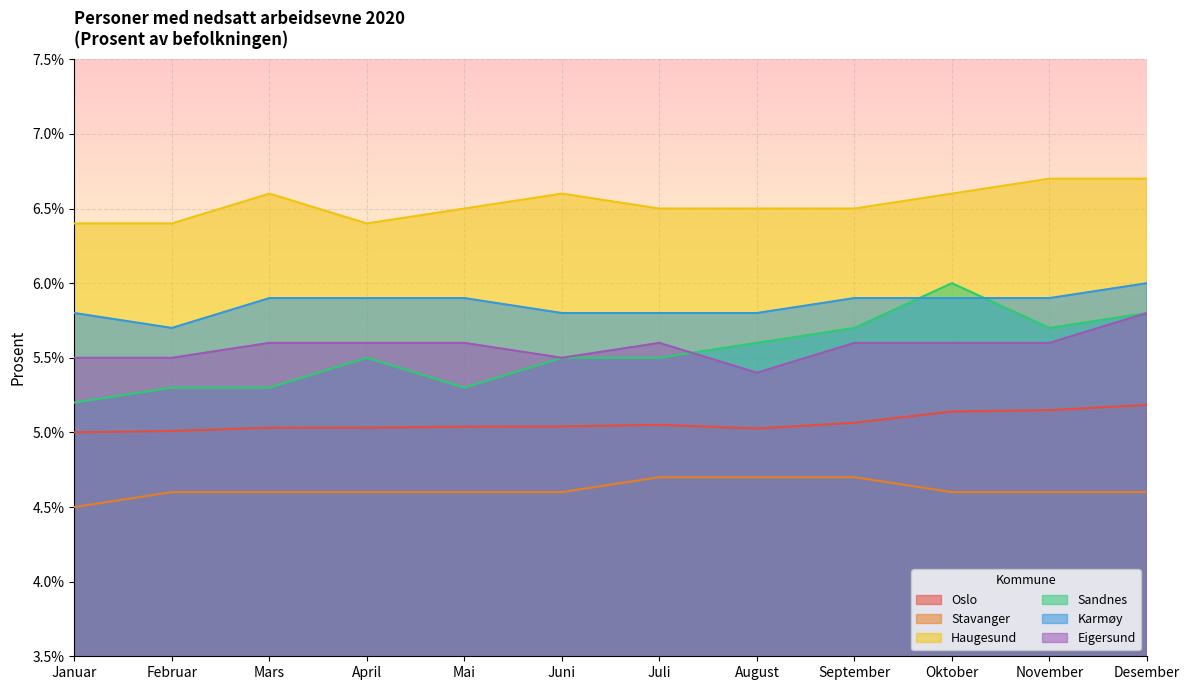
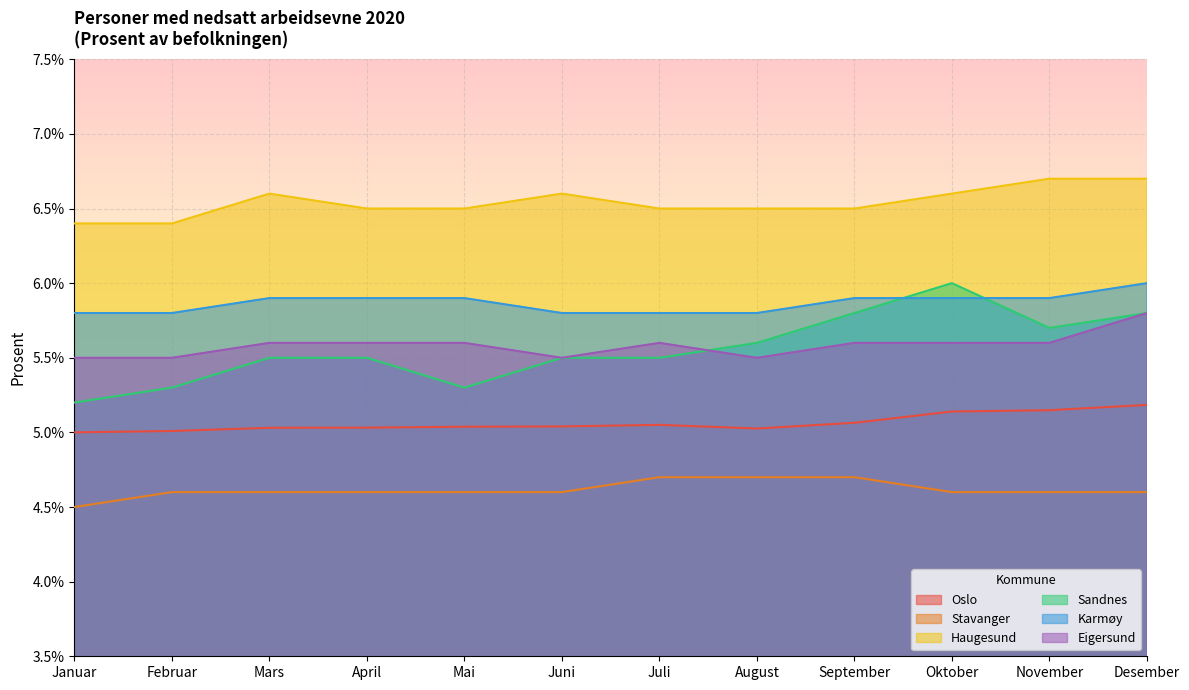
Karmøy, Februar: 5.7% -> 5.8%
Sandnes, Mars: 5.3% -> 5.5%
Haugesund, April: 6.4% -> 6.5%
Eigersund, August: 5.4% -> 5.5%
Sandnes, September: 5.7% -> 5.8%
